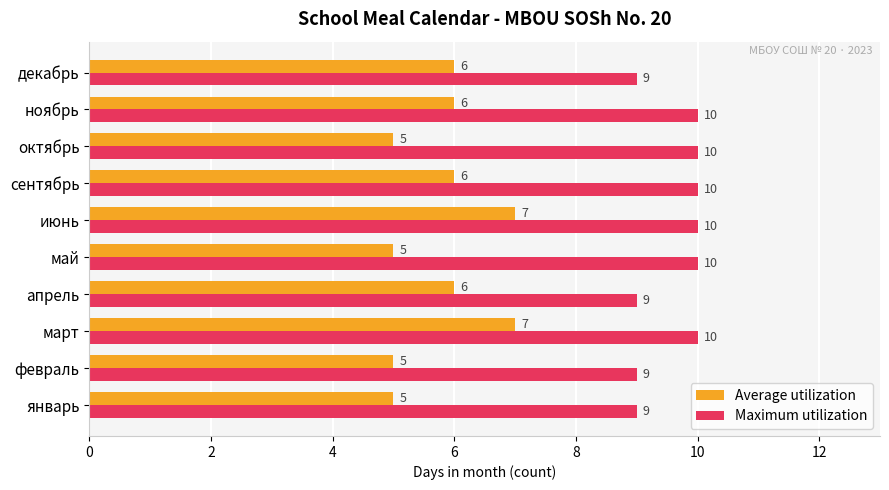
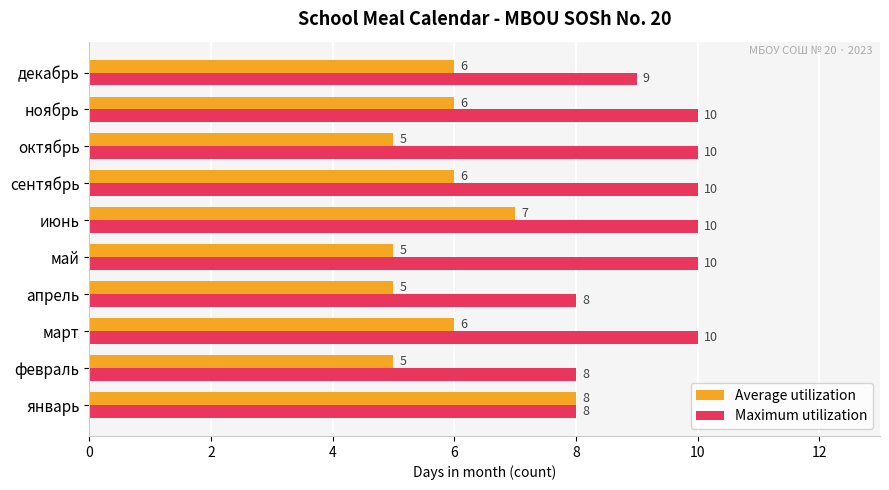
Average utilization, апрель: 6 -> 5
Maximum utilization, апрель: 9 -> 8
Average utilization, март: 7 -> 6
Maximum utilization, февраль: 9 -> 8
Average utilization, январь: 5 -> 8
Maximum utilization, январь: 9 -> 8
